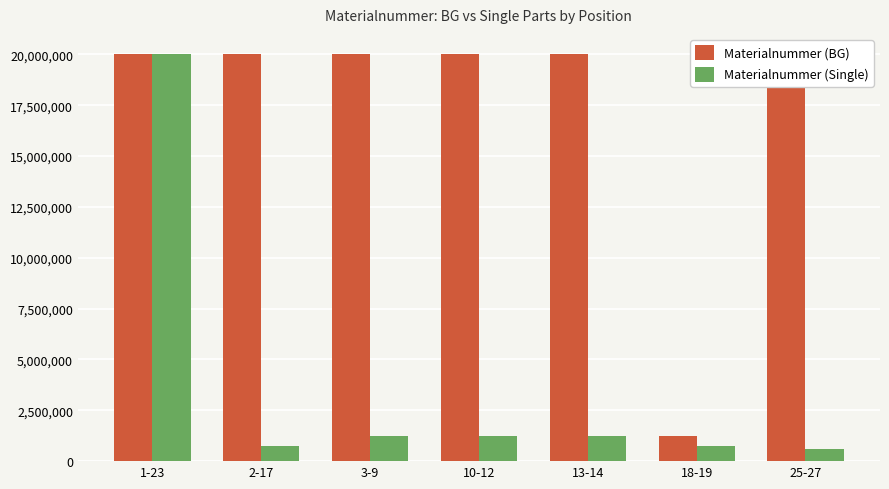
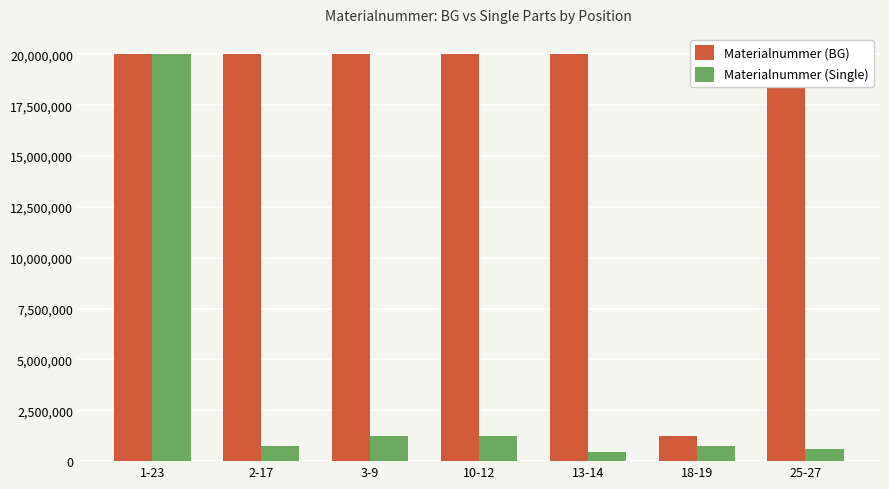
Materialnummer (Single), 13-14: 1,200,000 -> 500,000
